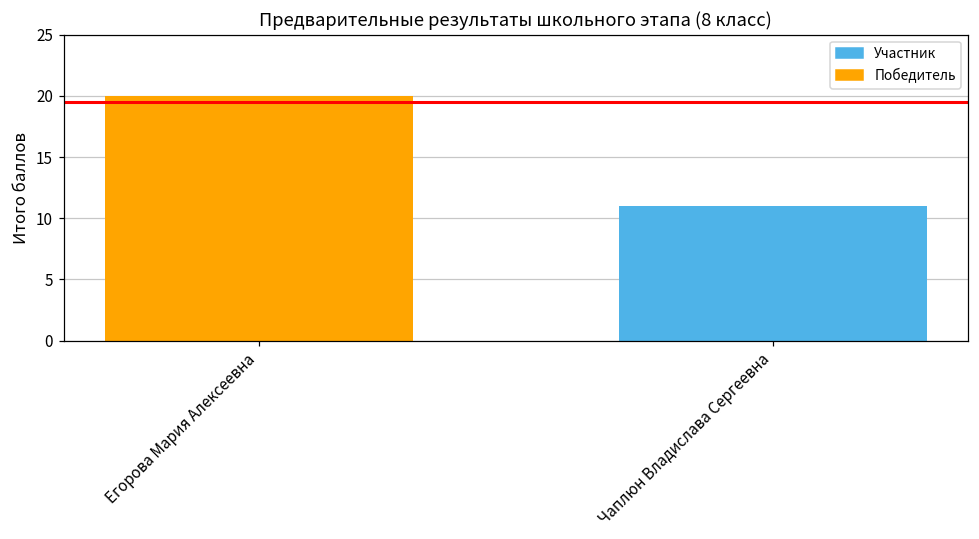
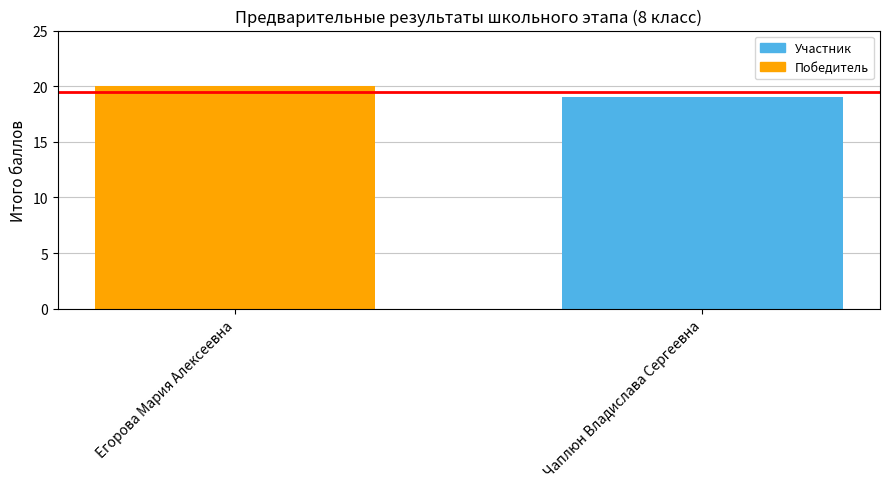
Чаплюн Владислава Сергеевна: 11 -> 19
